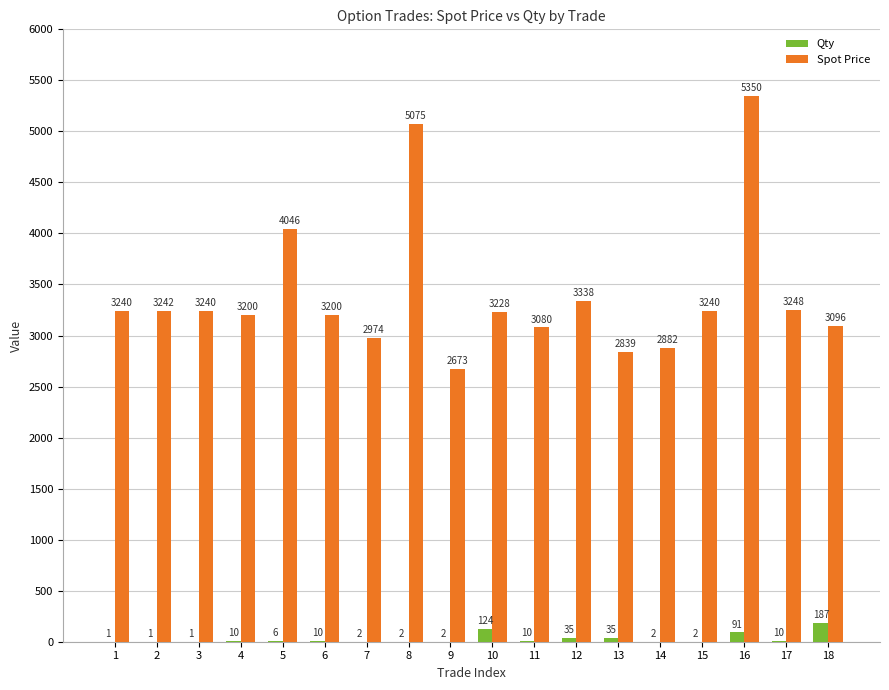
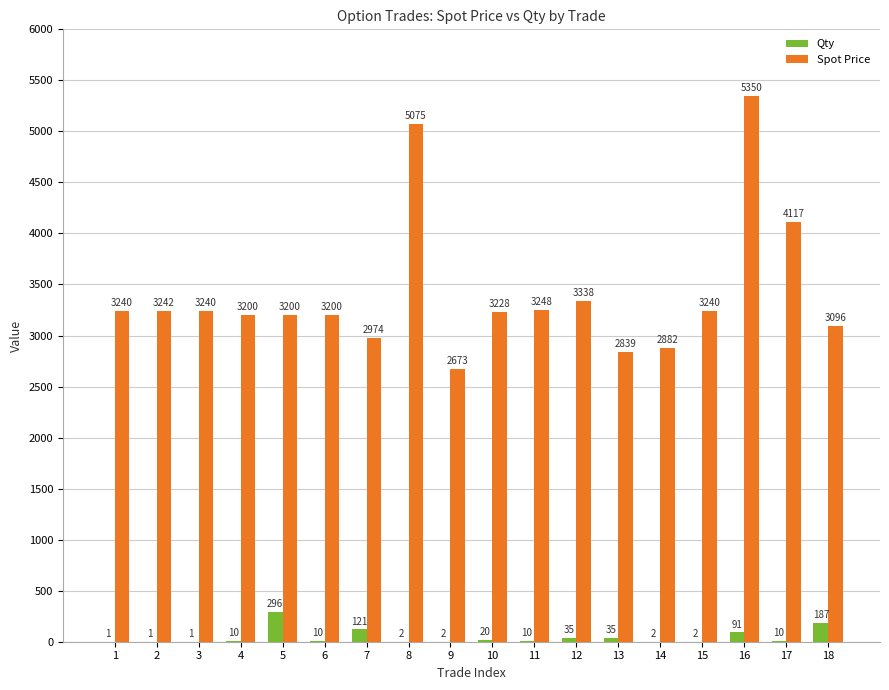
Qty, 5: 6 -> 296
Spot Price, 5: 4046 -> 3200
Qty, 7: 2 -> 121
Qty, 10: 124 -> 20
Spot Price, 11: 3080 -> 3248
Spot Price, 17: 3248 -> 4117
